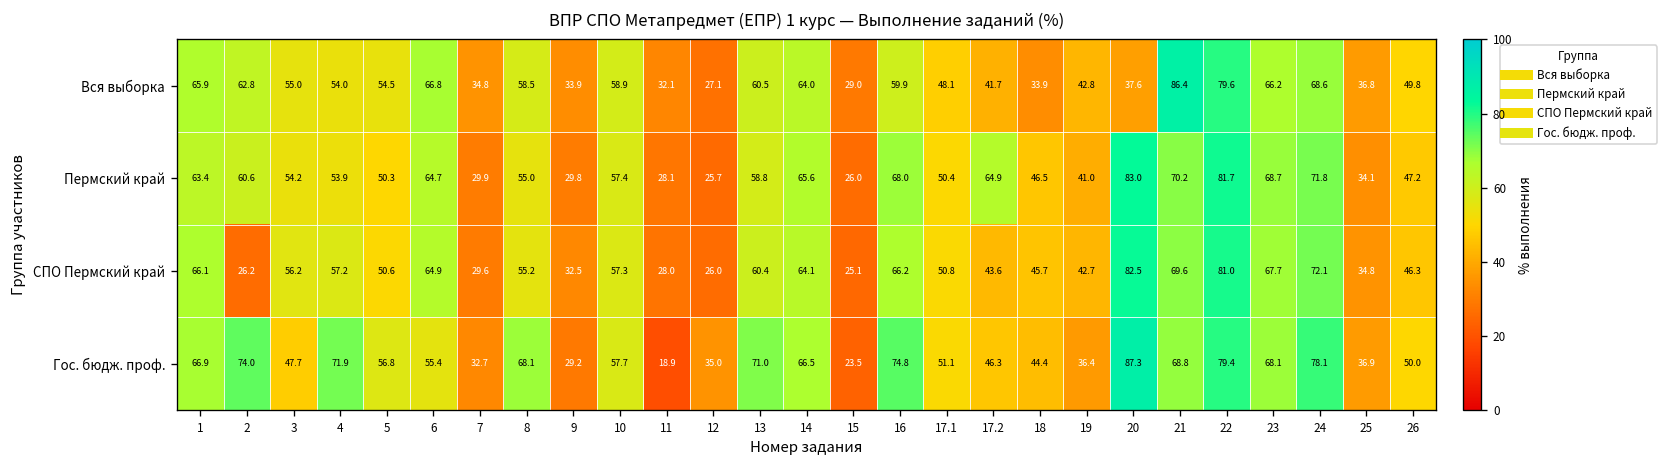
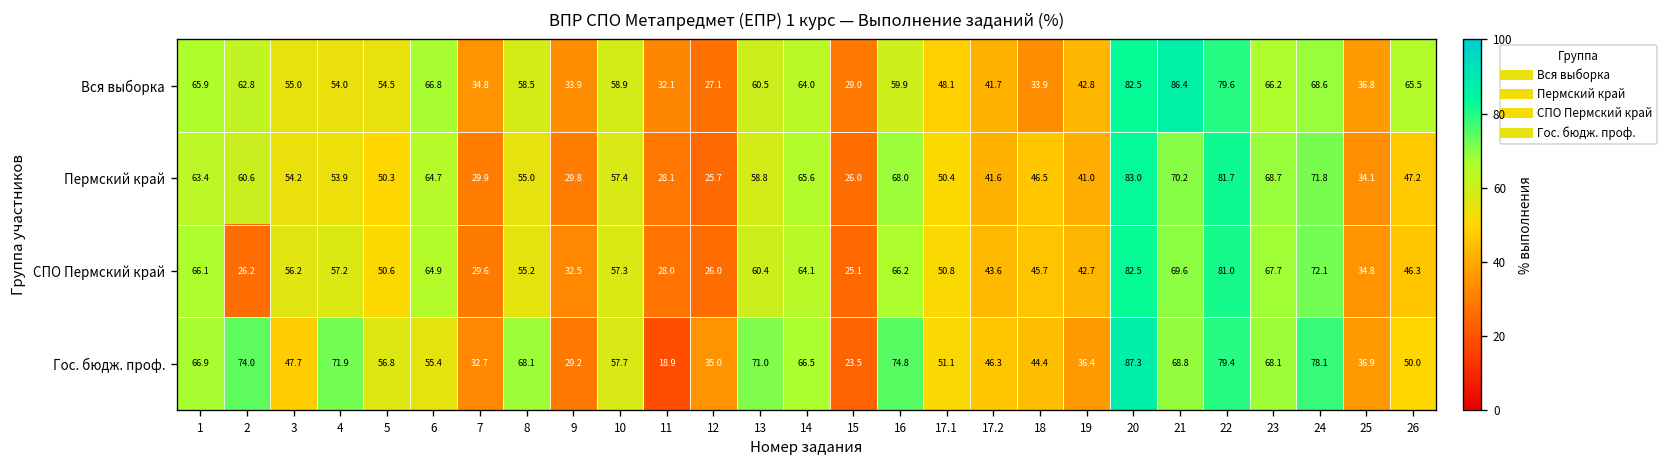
Вся выборка, 20: 37.6 -> 82.5
Вся выборка, 26: 49.8 -> 65.5
Пермский край, 17.2: 64.9 -> 41.6
